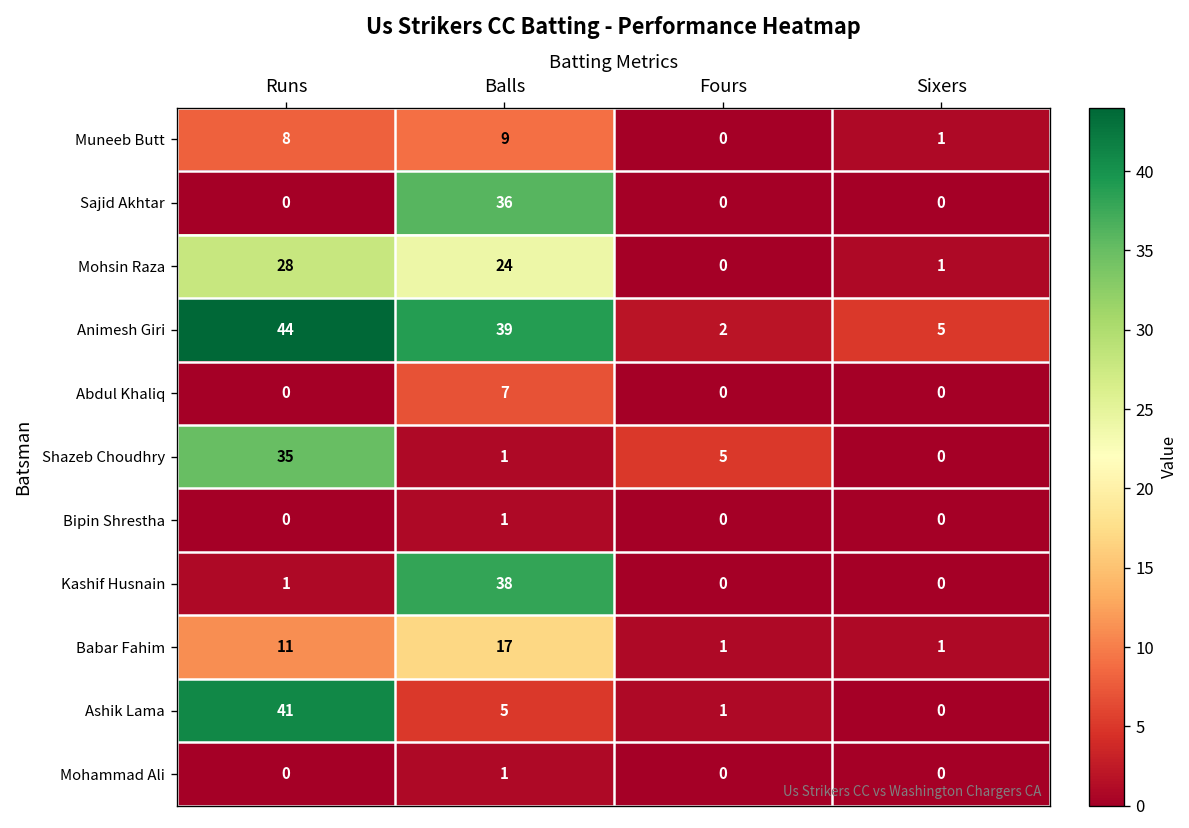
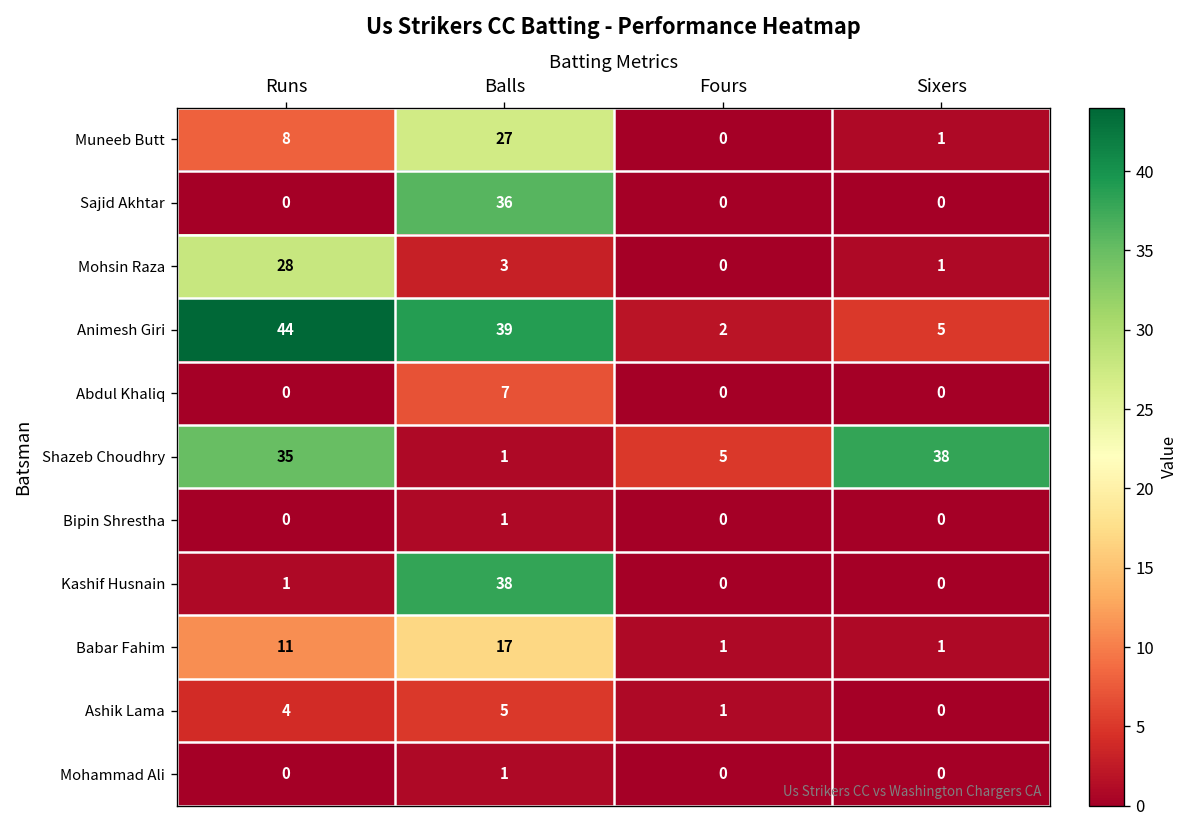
Muneeb Butt, Balls: 9 -> 27
Mohsin Raza, Balls: 24 -> 3
Shazeb Choudhry, Sixers: 0 -> 38
Ashik Lama, Runs: 41 -> 4
